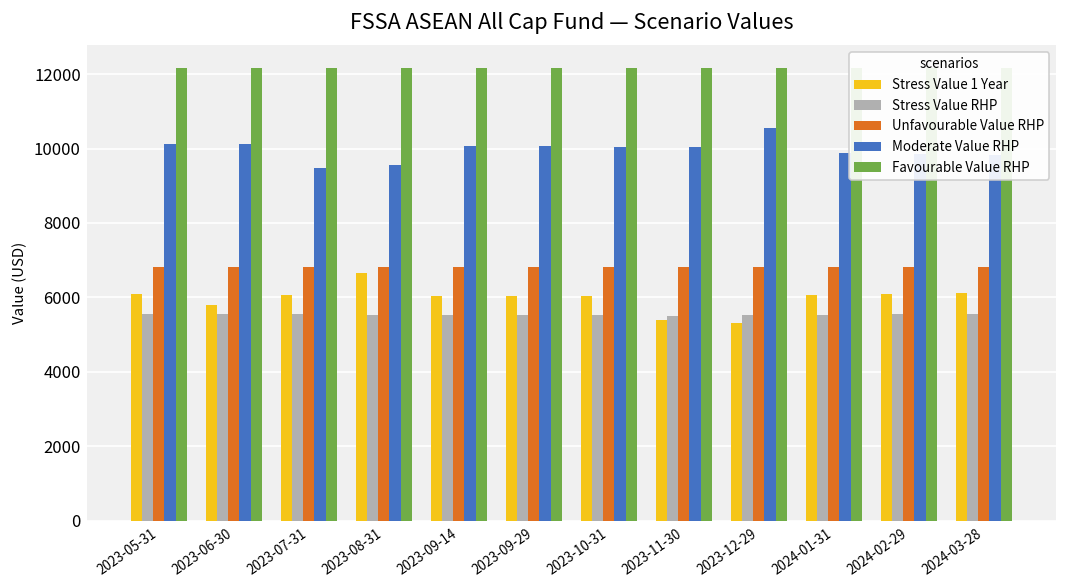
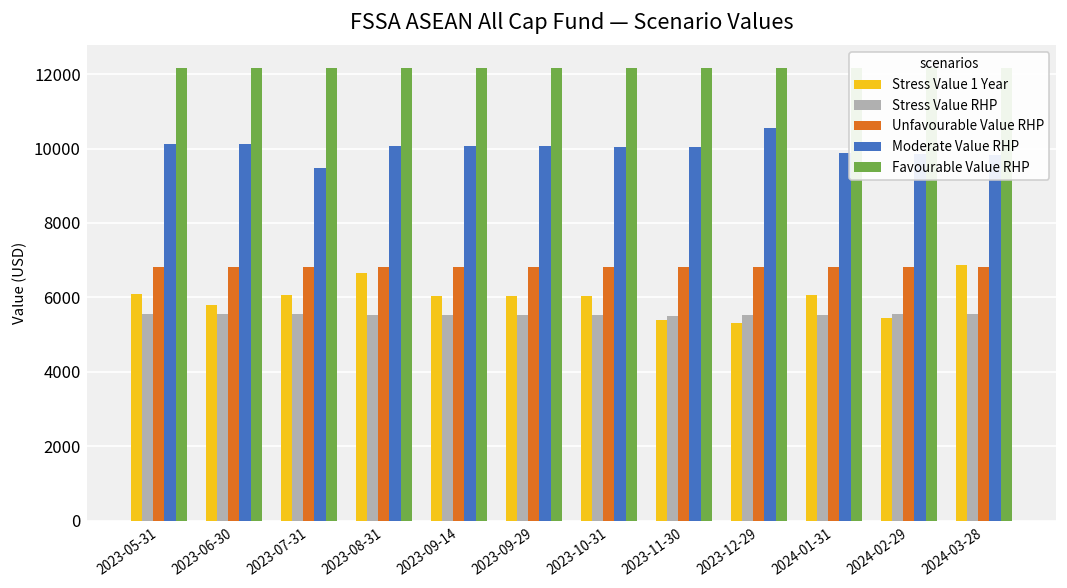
Moderate Value RHP, 2023-08-31: 9500 -> 10100
Stress Value 1 Year, 2024-02-29: 6100 -> 5500
Stress Value 1 Year, 2024-03-28: 6100 -> 6900
